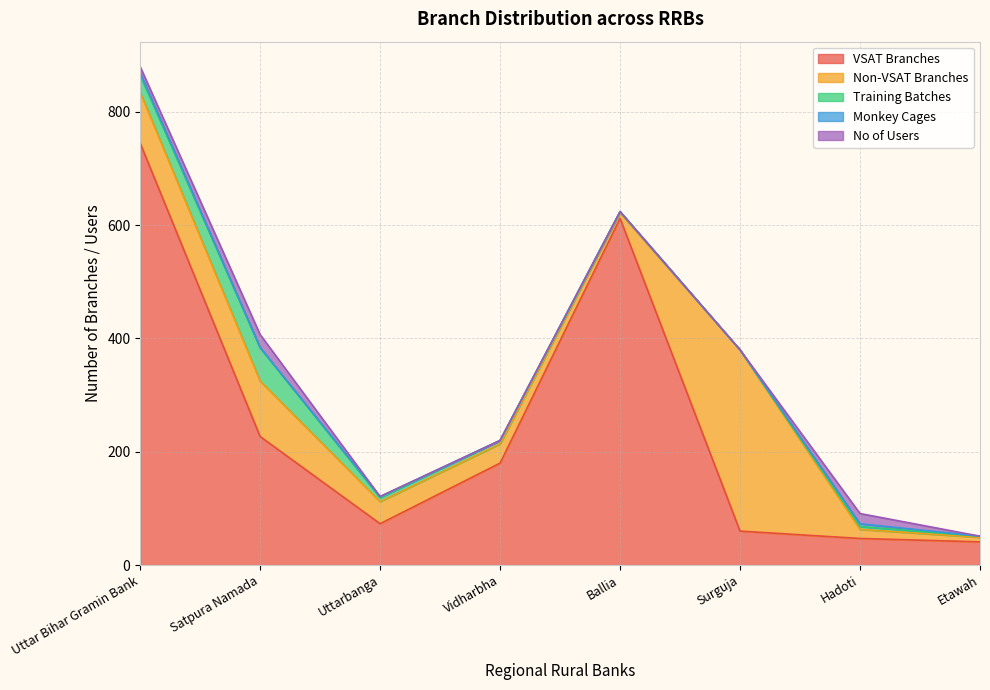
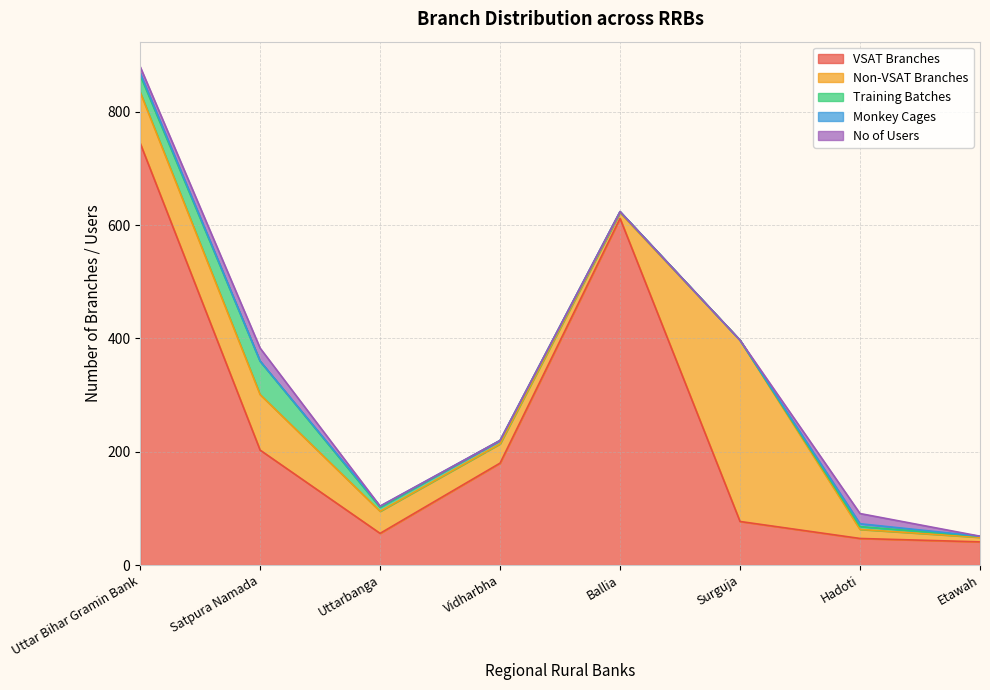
VSAT Branches, Satpura Namada: 230 -> 200
VSAT Branches, Uttarbanga: 70 -> 60
VSAT Branches, Surguja: 60 -> 80
